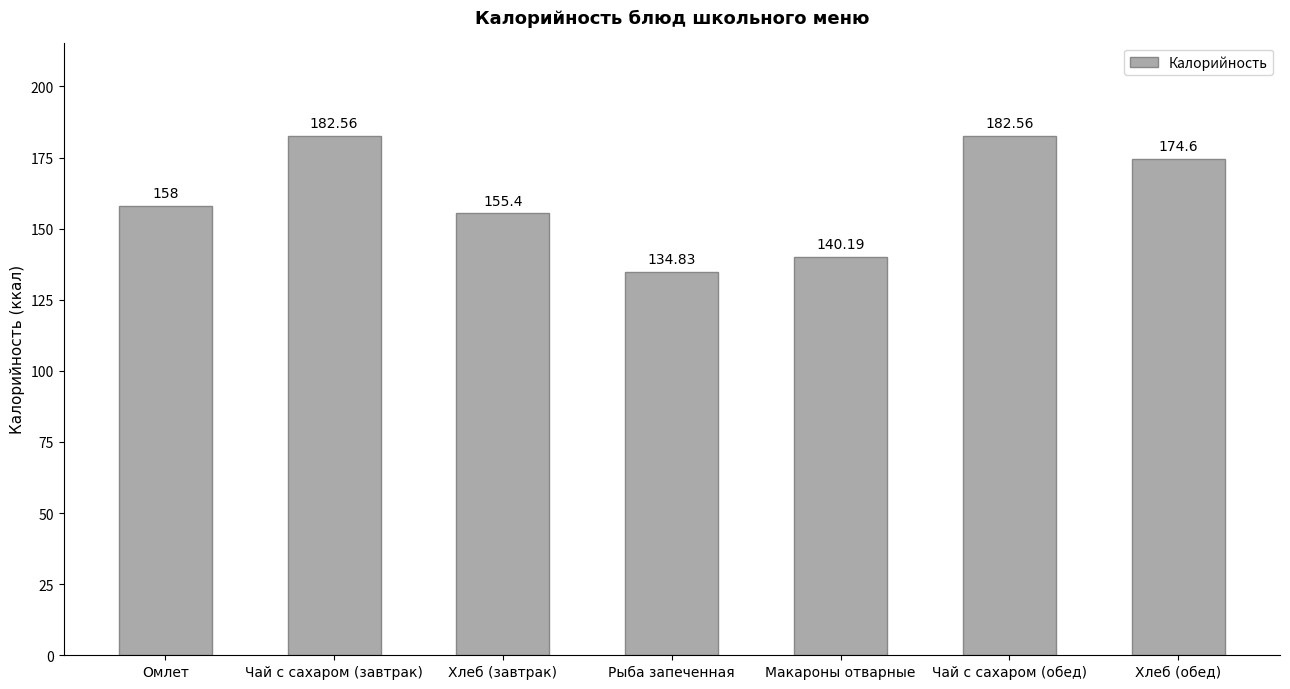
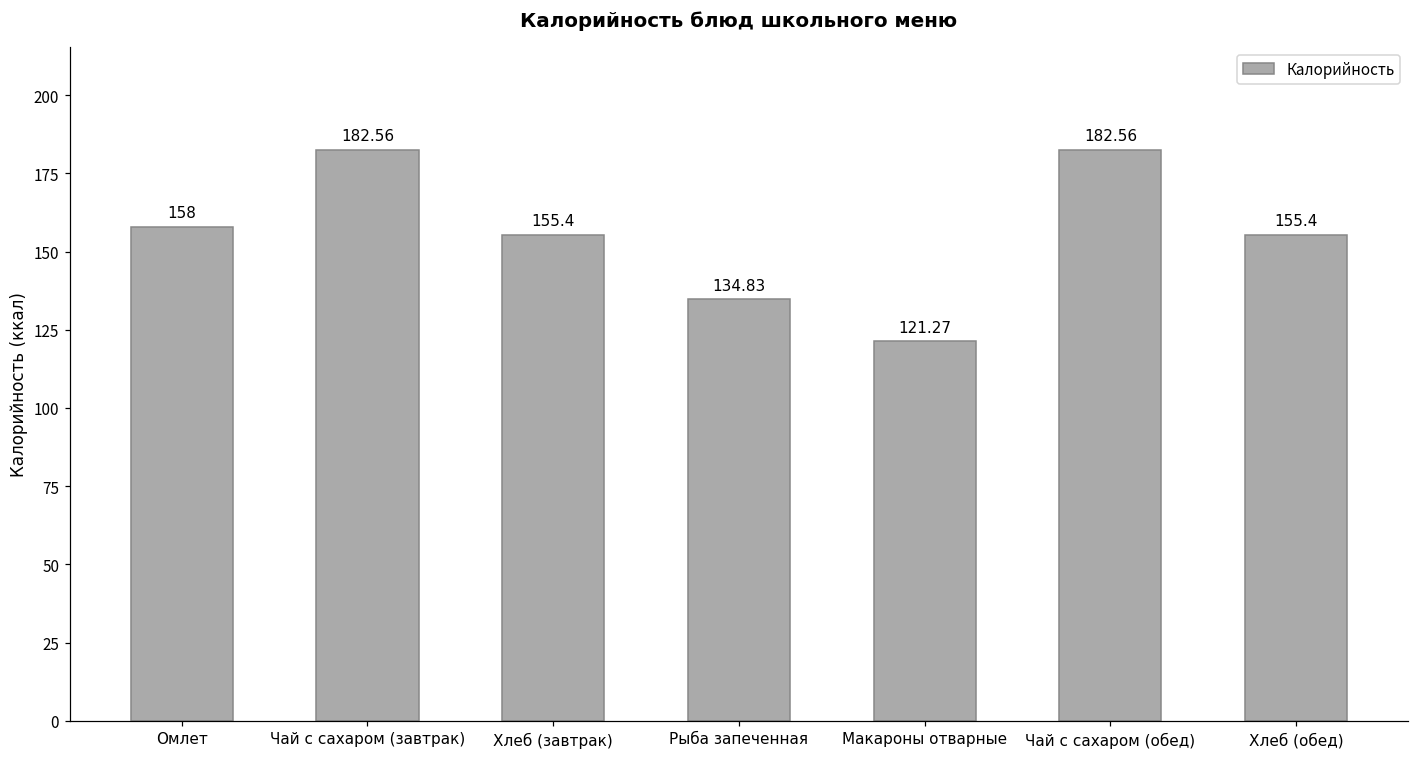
Макароны отварные: 140.19 -> 121.27
Хлеб (обед): 174.6 -> 155.4
